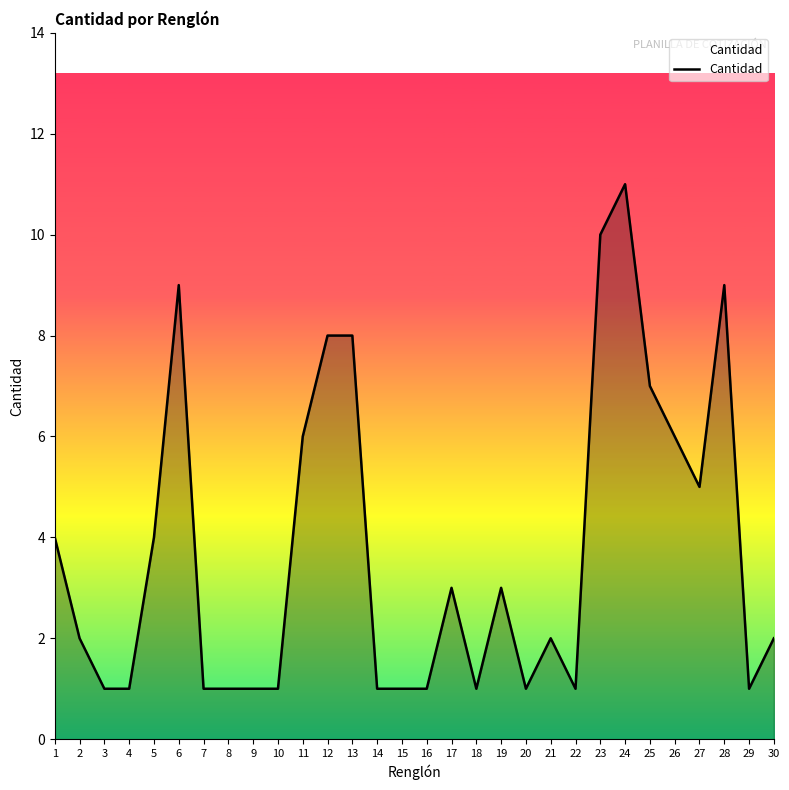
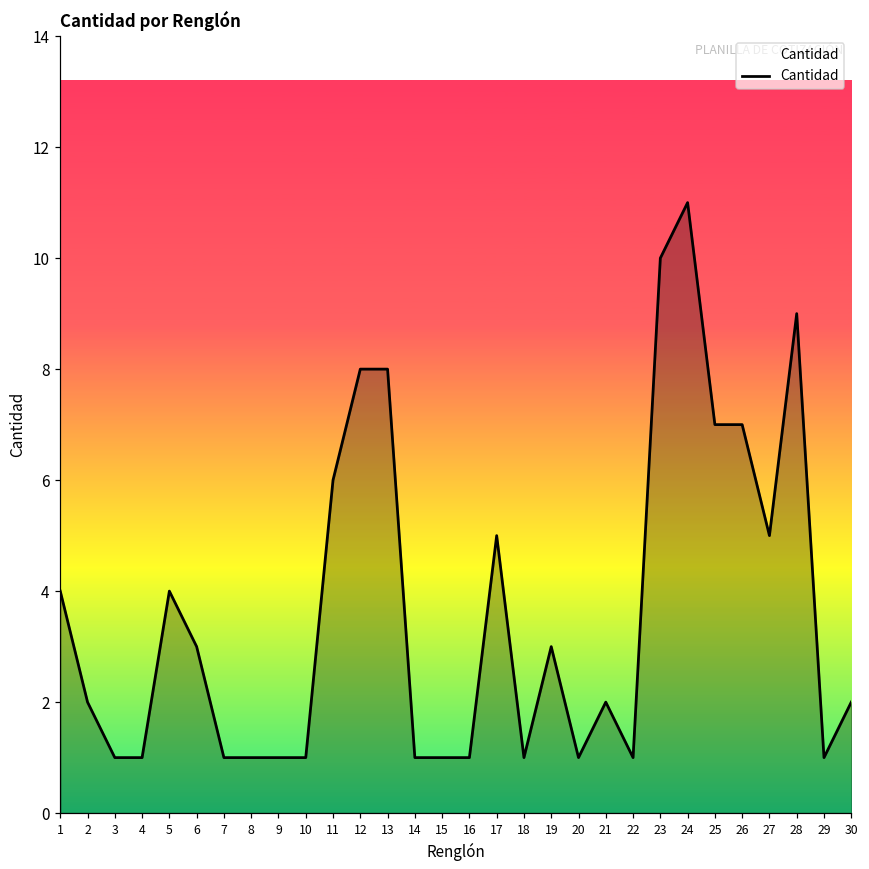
6: 9 -> 3
17: 3 -> 5
26: 6 -> 7
